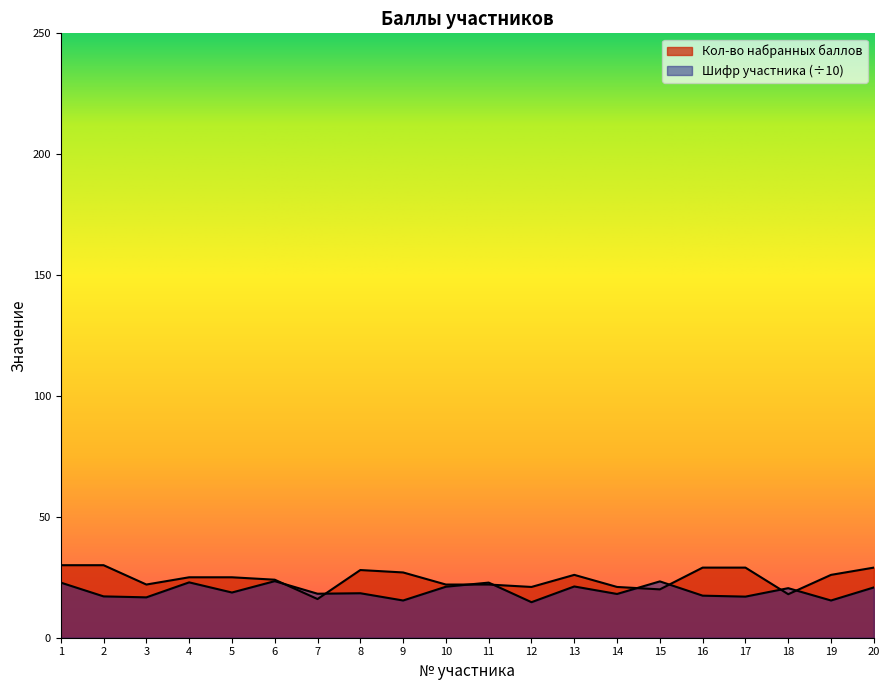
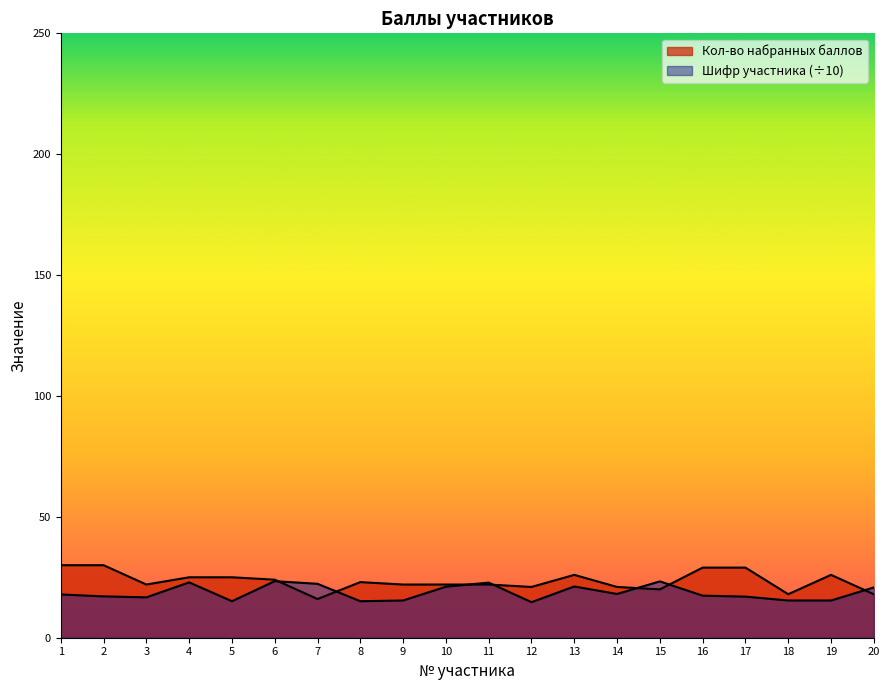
Шифр участника (÷10), 1: 23 -> 18
Шифр участника (÷10), 5: 19 -> 15
Шифр участника (÷10), 7: 18 -> 22
Кол-во набранных баллов, 8: 28 -> 23
Шифр участника (÷10), 8: 18 -> 15
Кол-во набранных баллов, 9: 27 -> 22
Шифр участника (÷10), 18: 21 -> 15
Кол-во набранных баллов, 20: 29 -> 18
